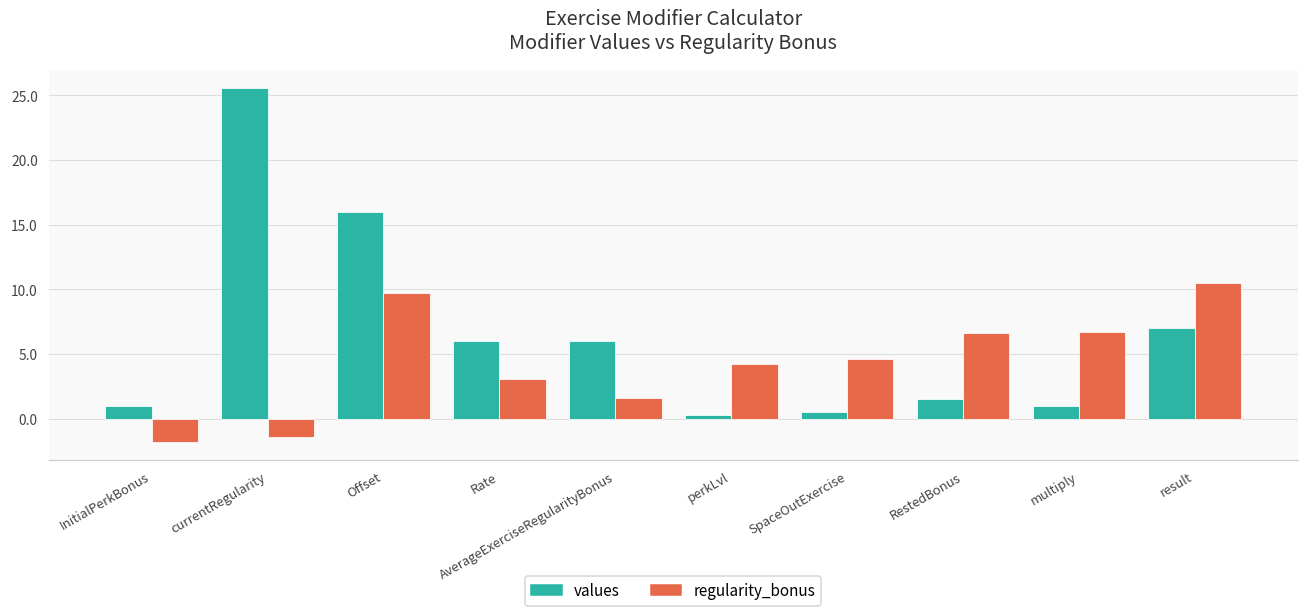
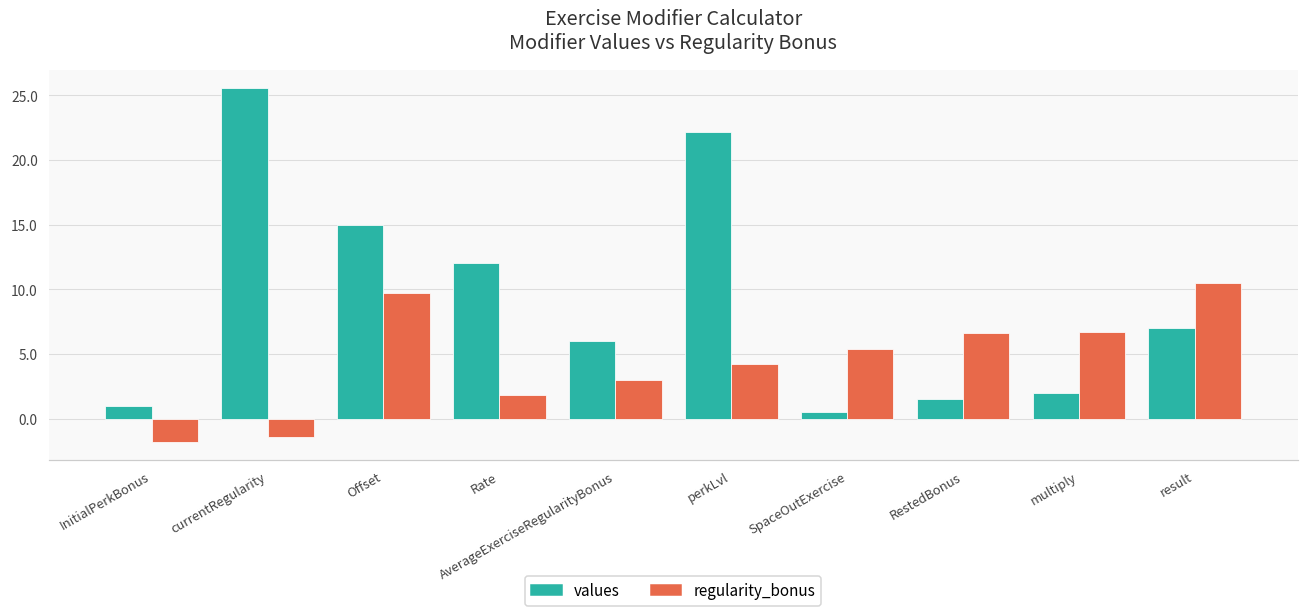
values, Offset: 16 -> 15
values, Rate: 6 -> 12
regularity_bonus, Rate: 3.1 -> 1.8
regularity_bonus, AverageExerciseRegularityBonus: 1.6 -> 3.0
values, perkLvl: 0.3 -> 22.2
regularity_bonus, SpaceOutExercise: 4.6 -> 5.4
values, multiply: 1 -> 2
